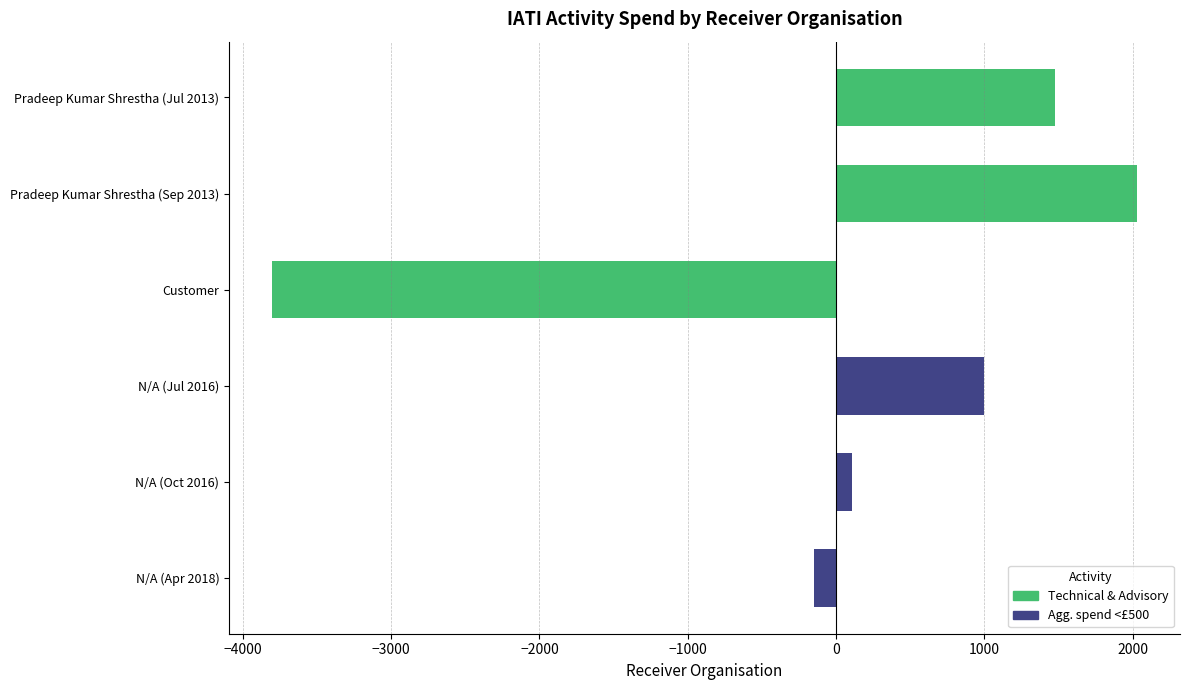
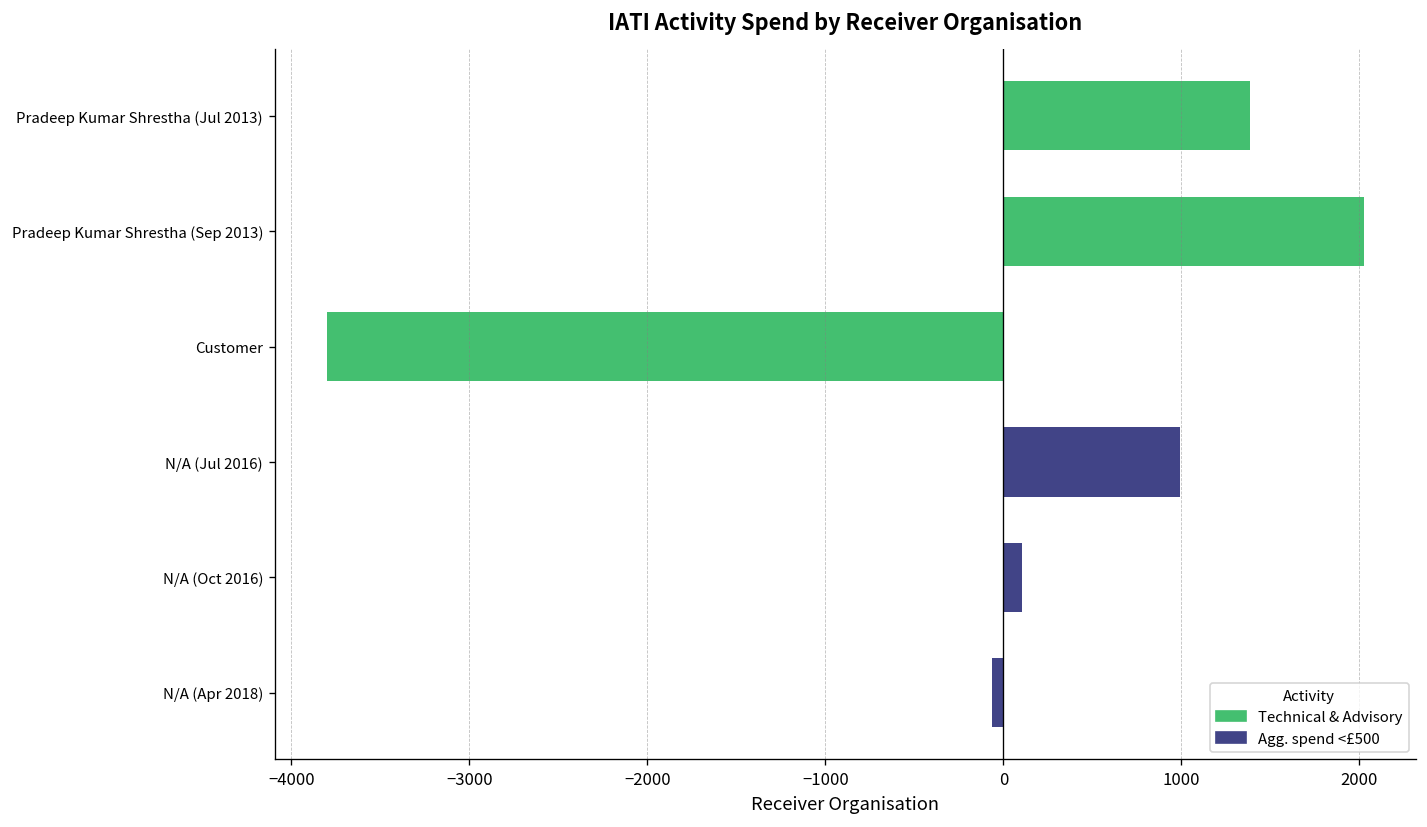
Pradeep Kumar Shrestha (Jul 2013): 1480 -> 1390
N/A (Apr 2018): -150 -> -60
